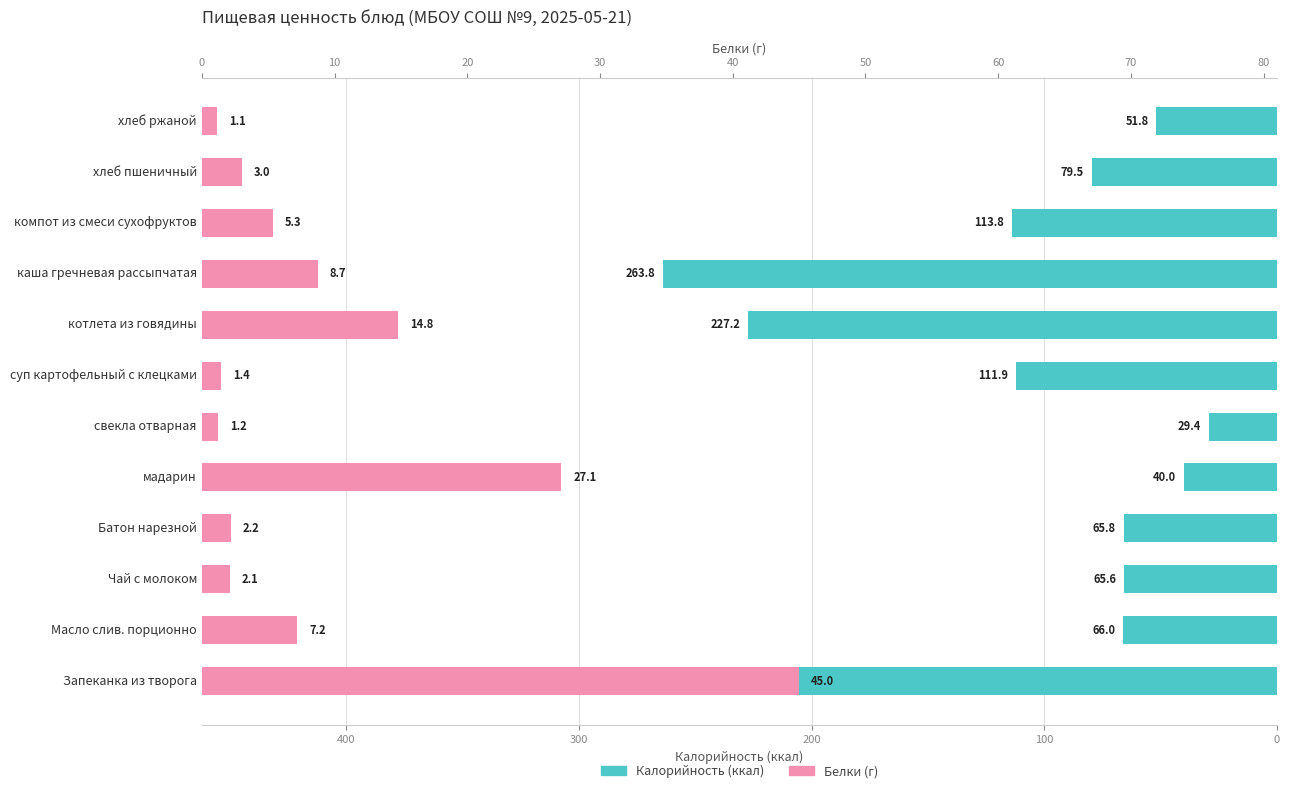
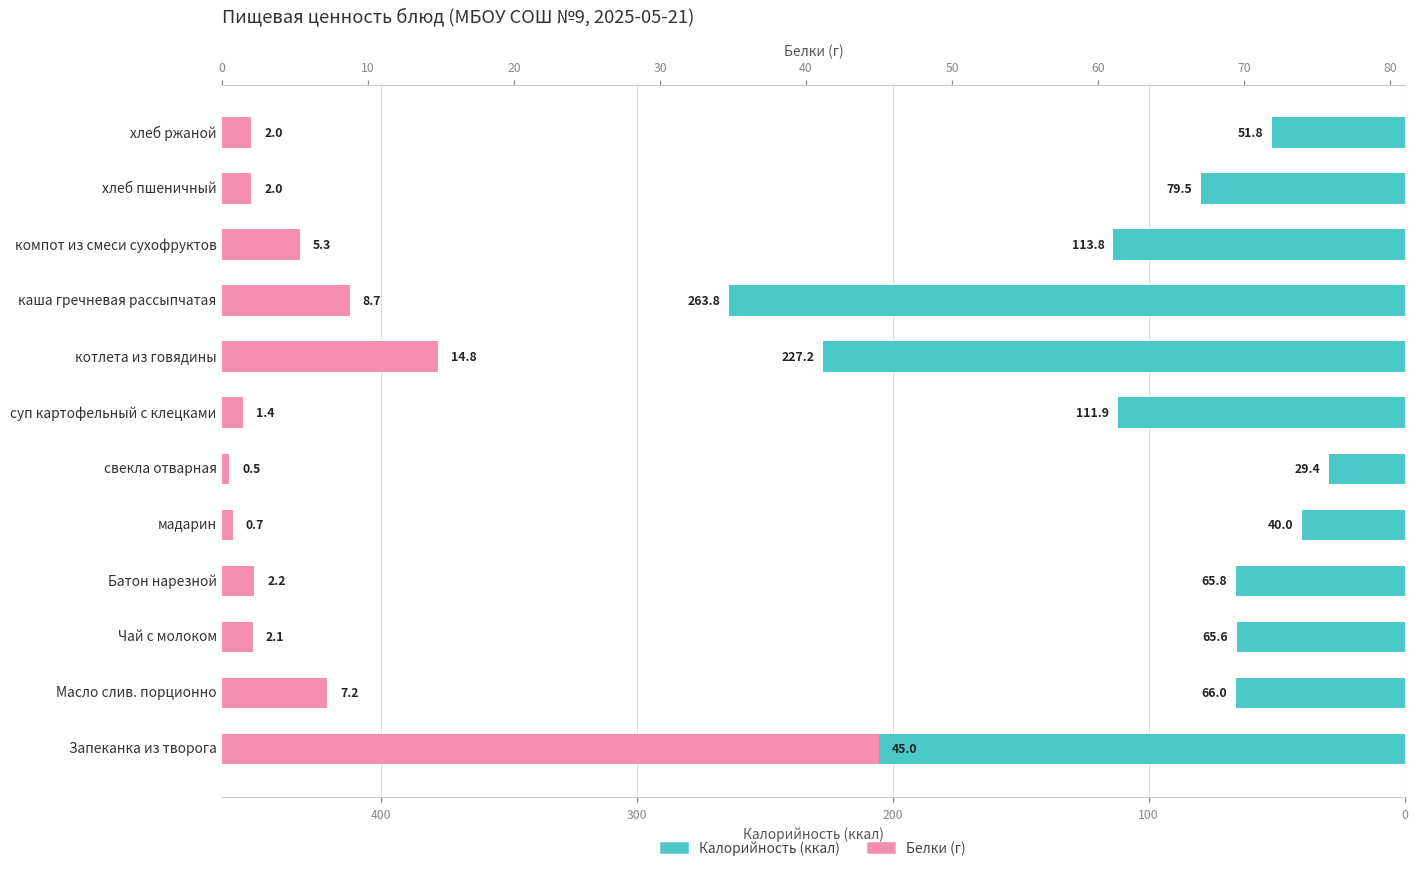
Белки (г), хлеб ржаной: 1.1 -> 2.0
Белки (г), хлеб пшеничный: 3.0 -> 2.0
Белки (г), свекла отварная: 1.2 -> 0.5
Белки (г), мадарин: 27.1 -> 0.7
